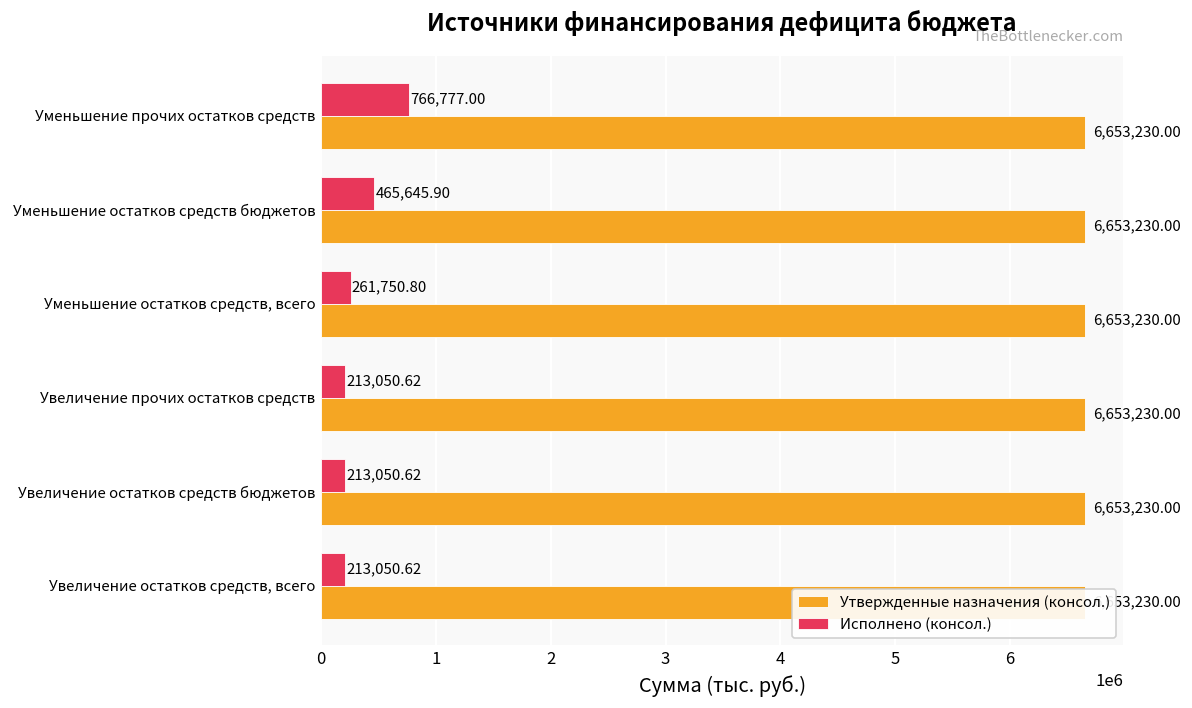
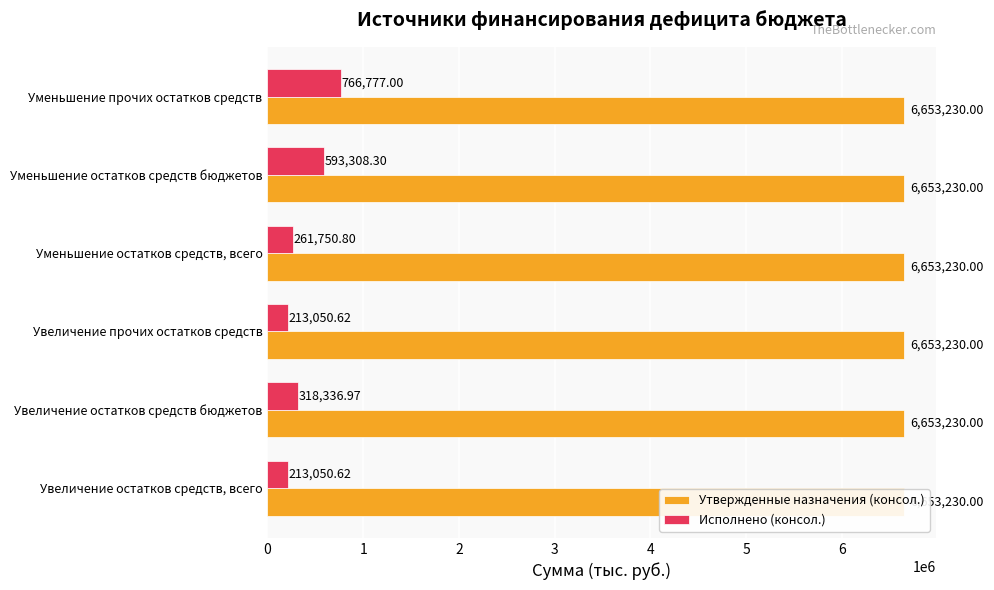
Исполнено (консол.), Уменьшение остатков средств бюджетов: 465,645.90 -> 593,308.30
Исполнено (консол.), Увеличение остатков средств бюджетов: 213,050.62 -> 318,336.97
